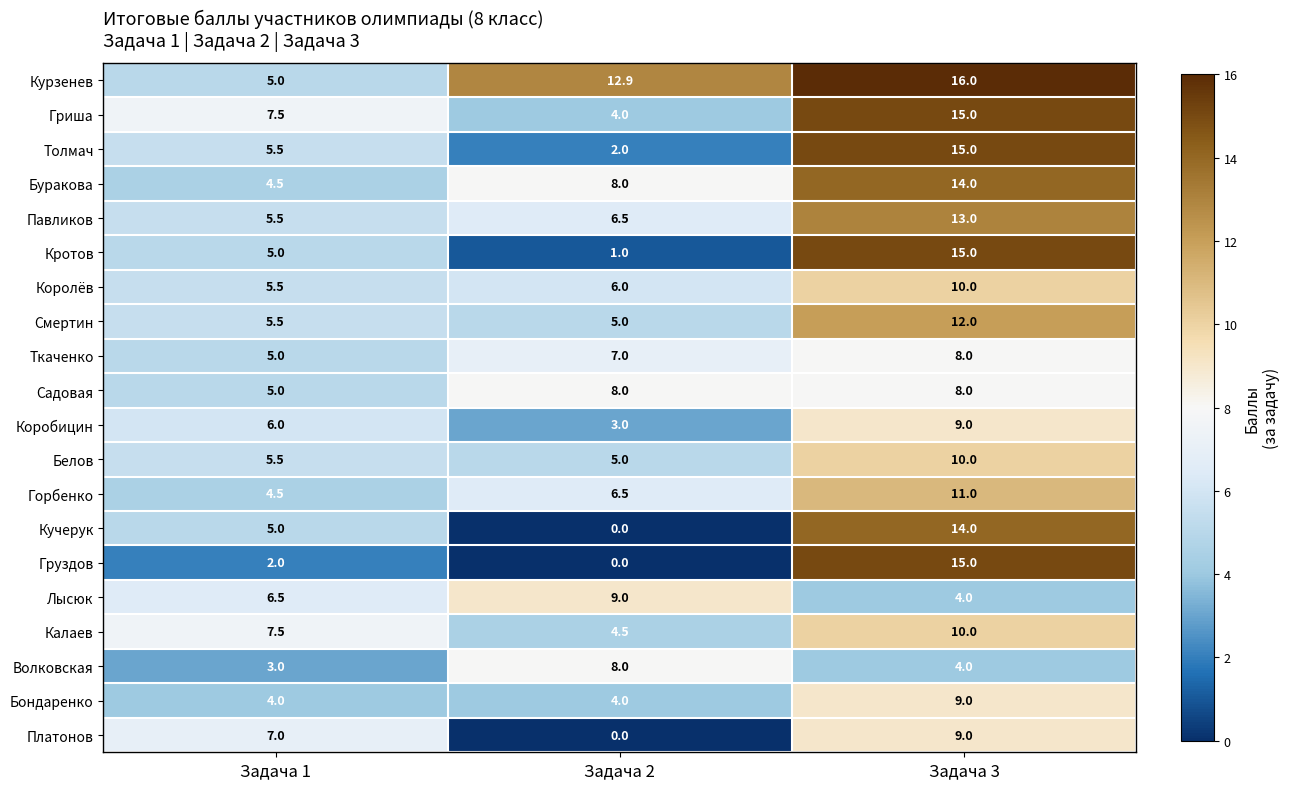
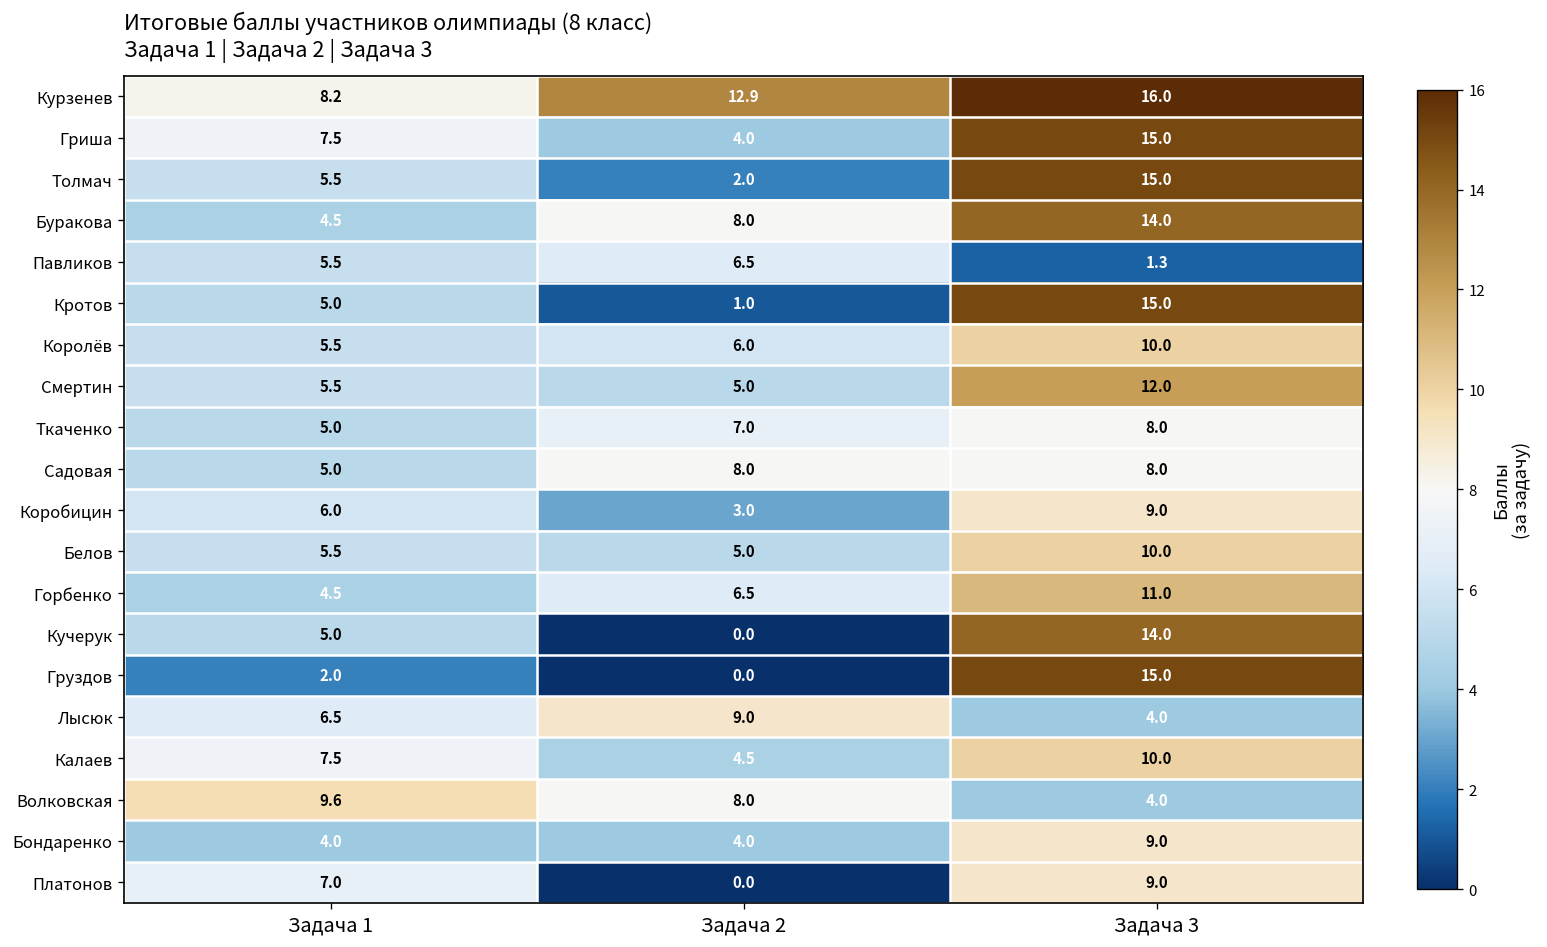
Курзенев, Задача 1: 5.0 -> 8.2
Павликов, Задача 3: 13.0 -> 1.3
Волковская, Задача 1: 3.0 -> 9.6
